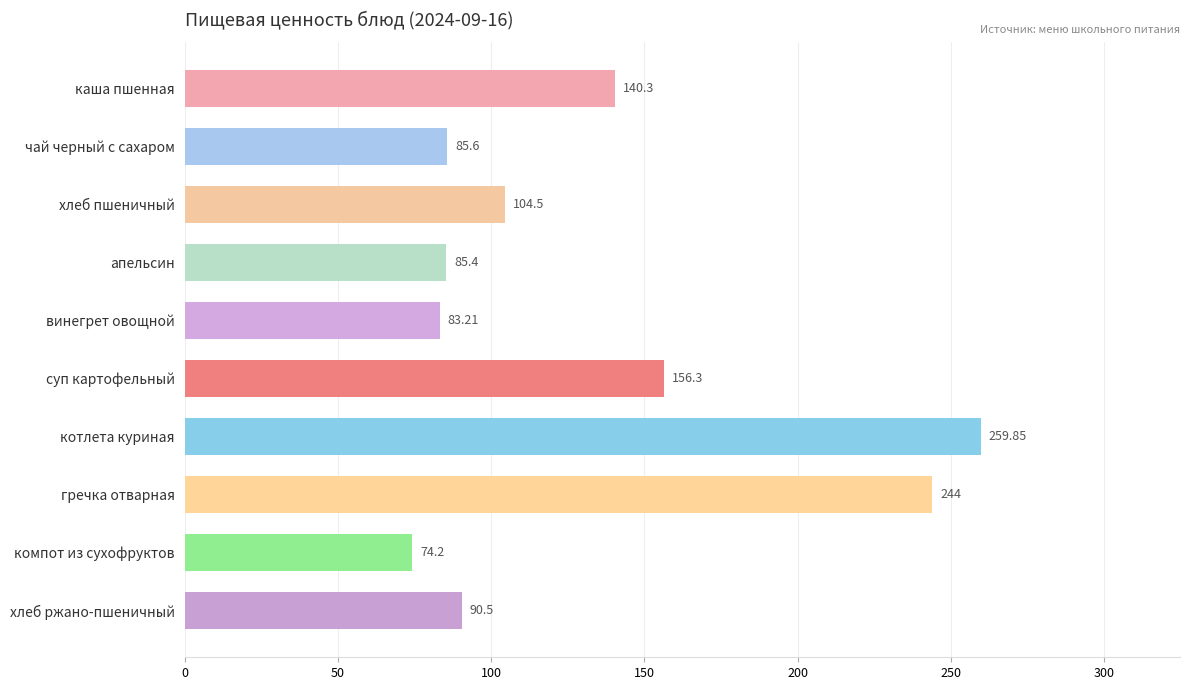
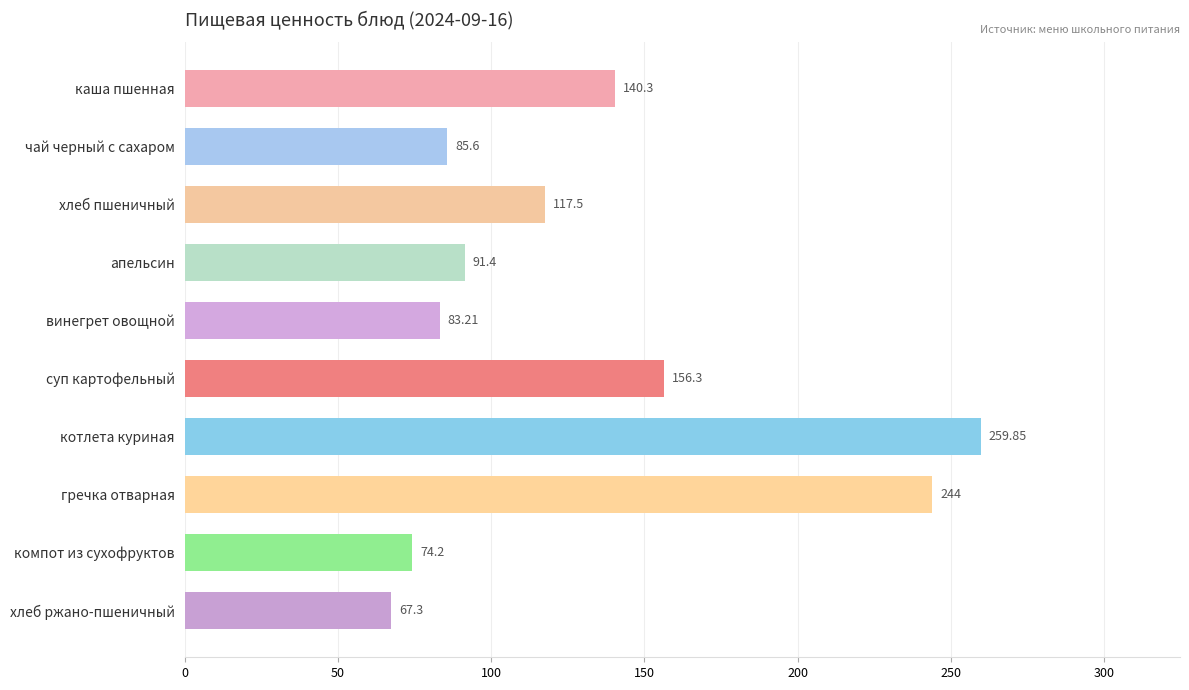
хлеб пшеничный: 104.5 -> 117.5
апельсин: 85.4 -> 91.4
хлеб ржано-пшеничный: 90.5 -> 67.3
